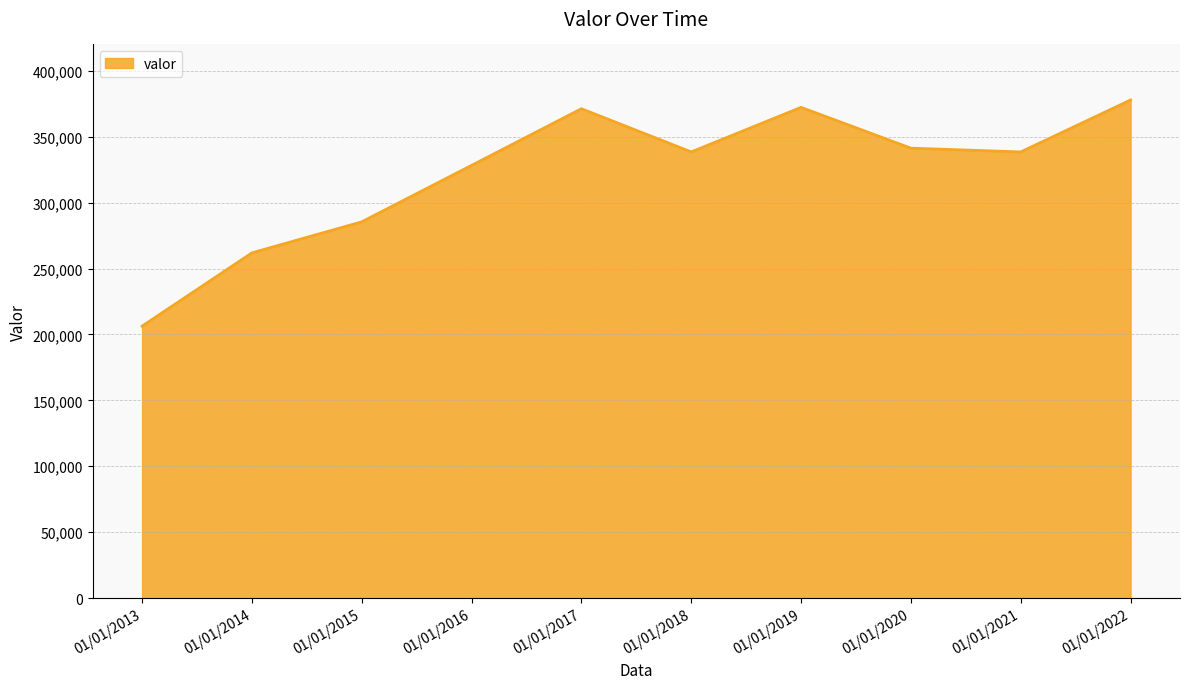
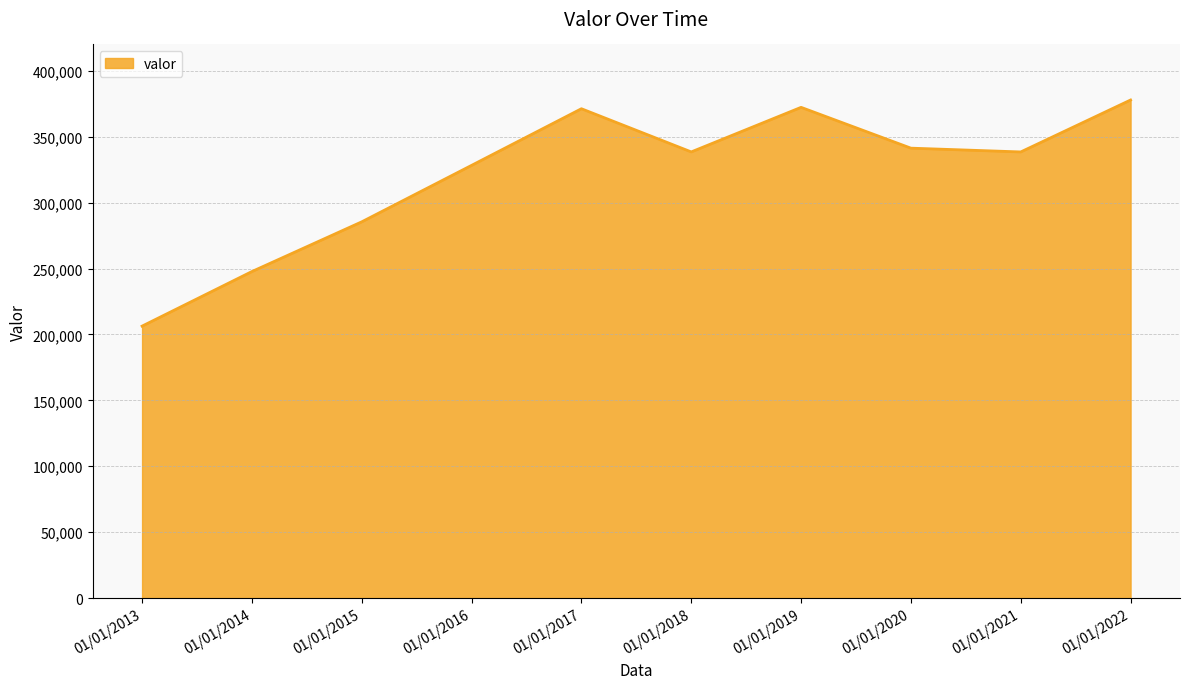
01/01/2014: 262,000 -> 248,000
